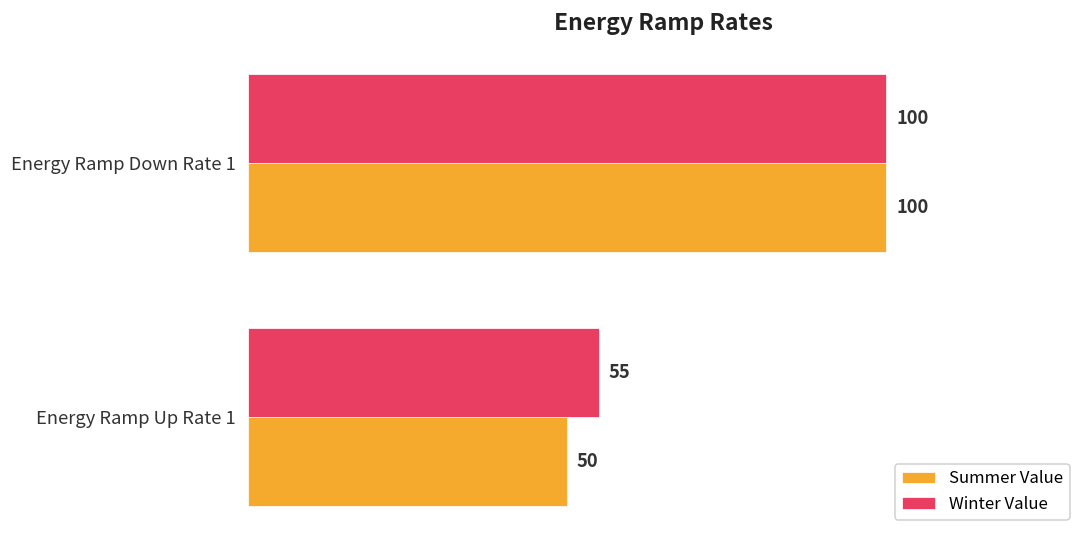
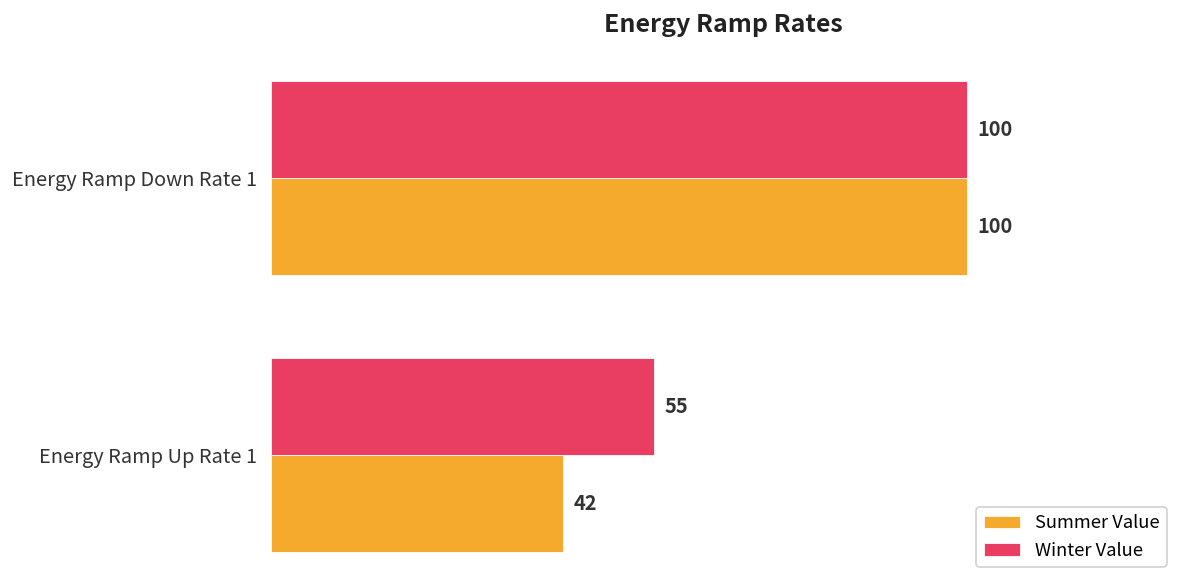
Summer Value, Energy Ramp Up Rate 1: 50 -> 42
